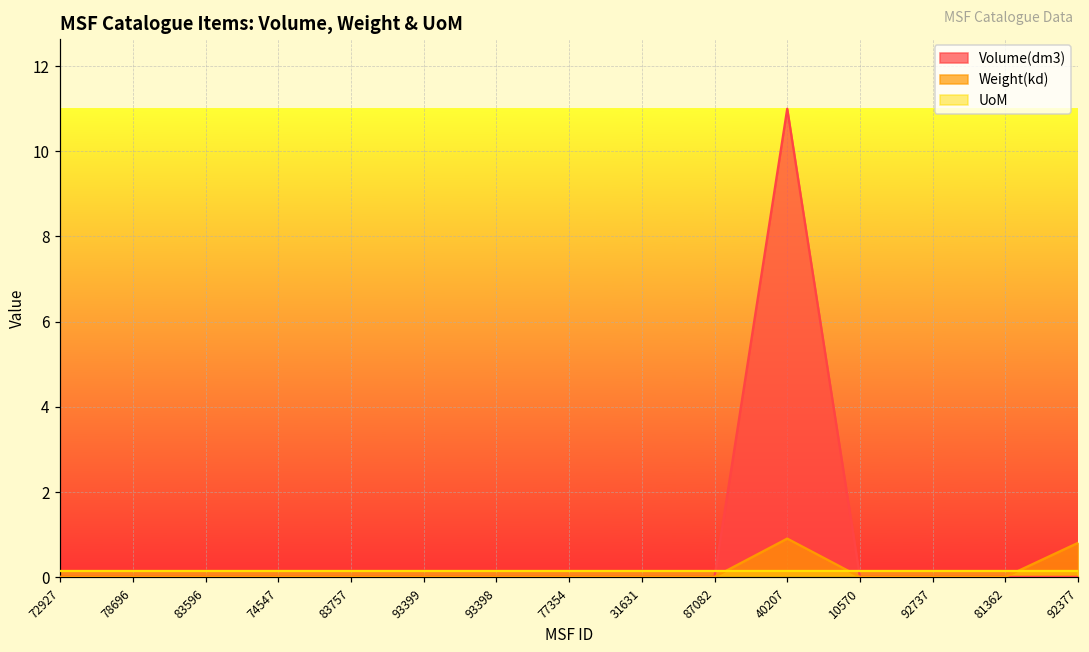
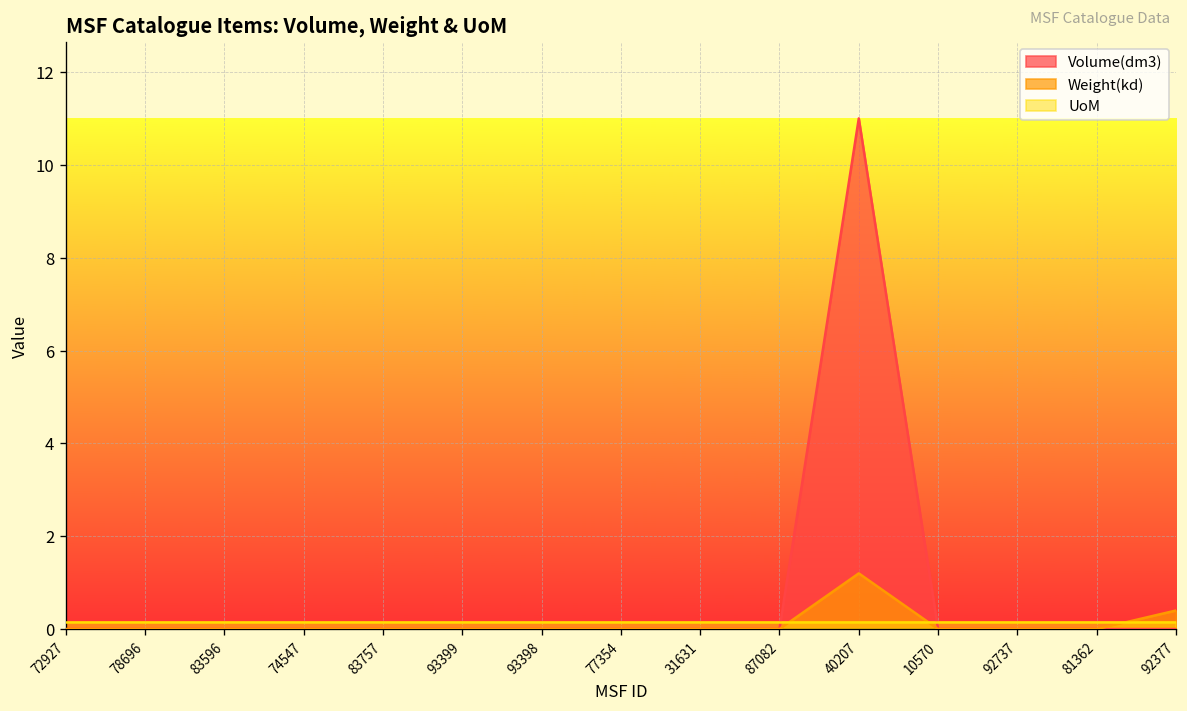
Weight(kd), 40207: 0.9 -> 1.2
Weight(kd), 92377: 0.8 -> 0.4
